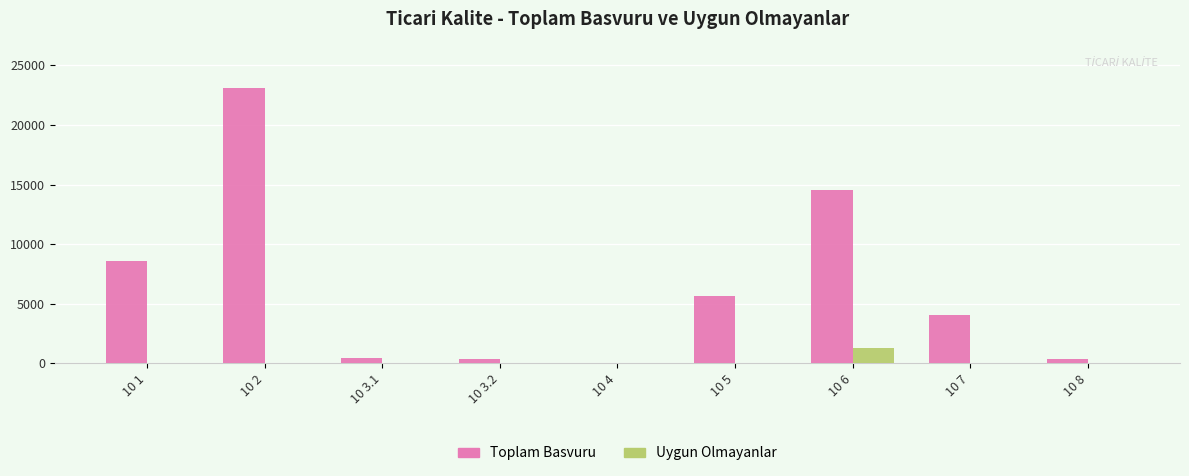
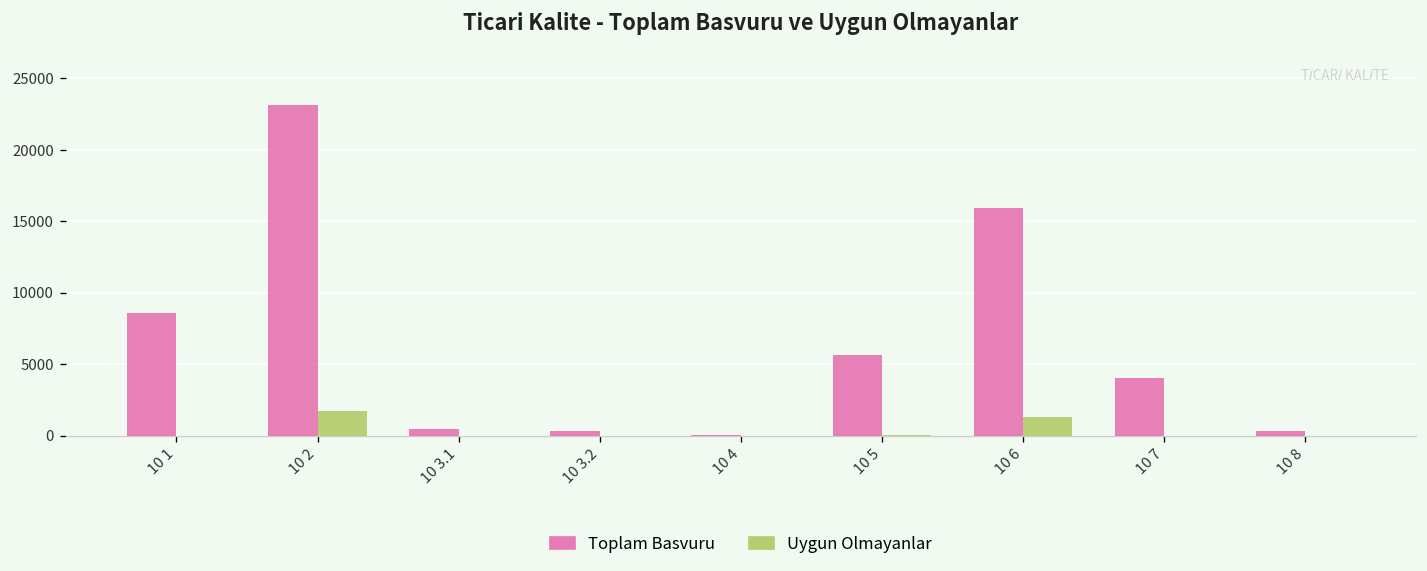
Uygun Olmayanlar, 10 2: 0 -> 1700
Toplam Basvuru, 10 6: 14600 -> 15900
